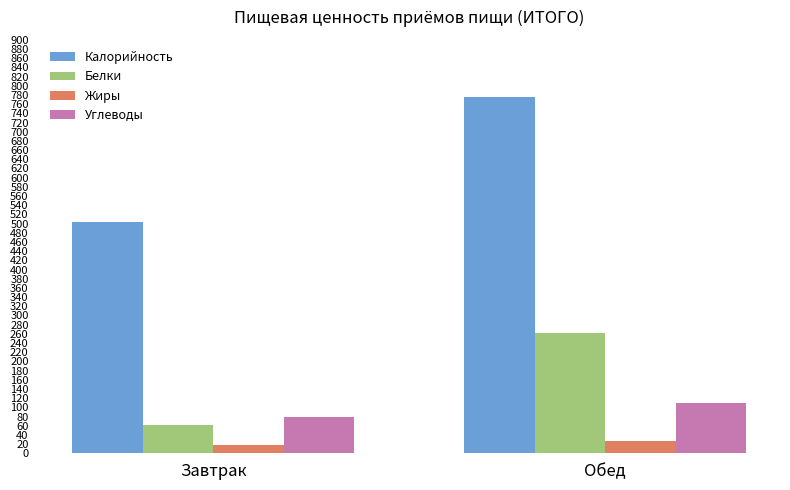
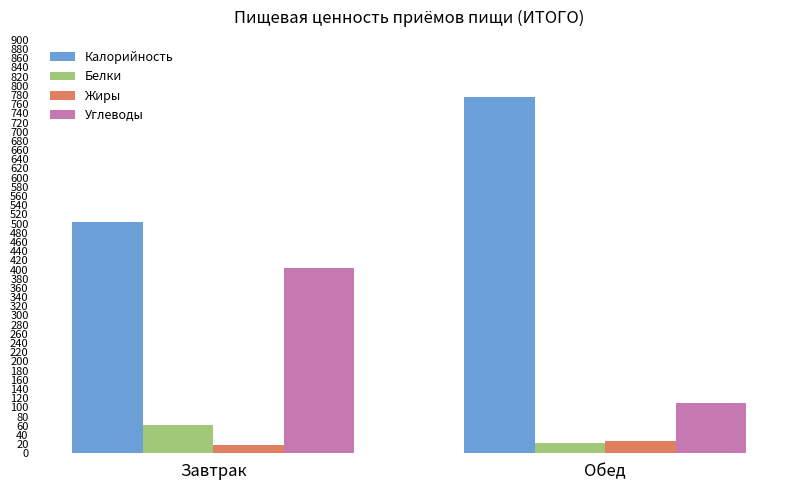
Углеводы, Завтрак: 80 -> 400
Белки, Обед: 260 -> 20
